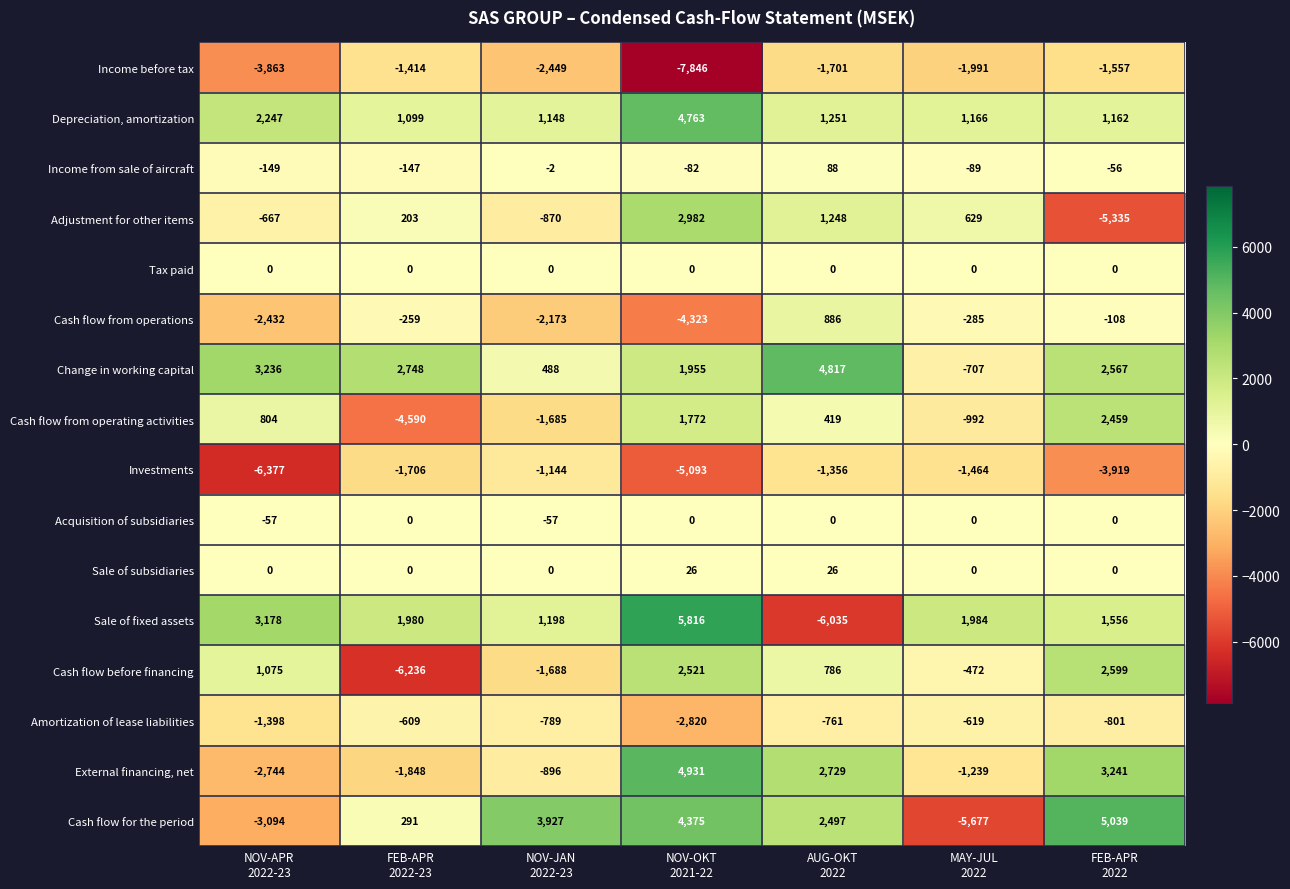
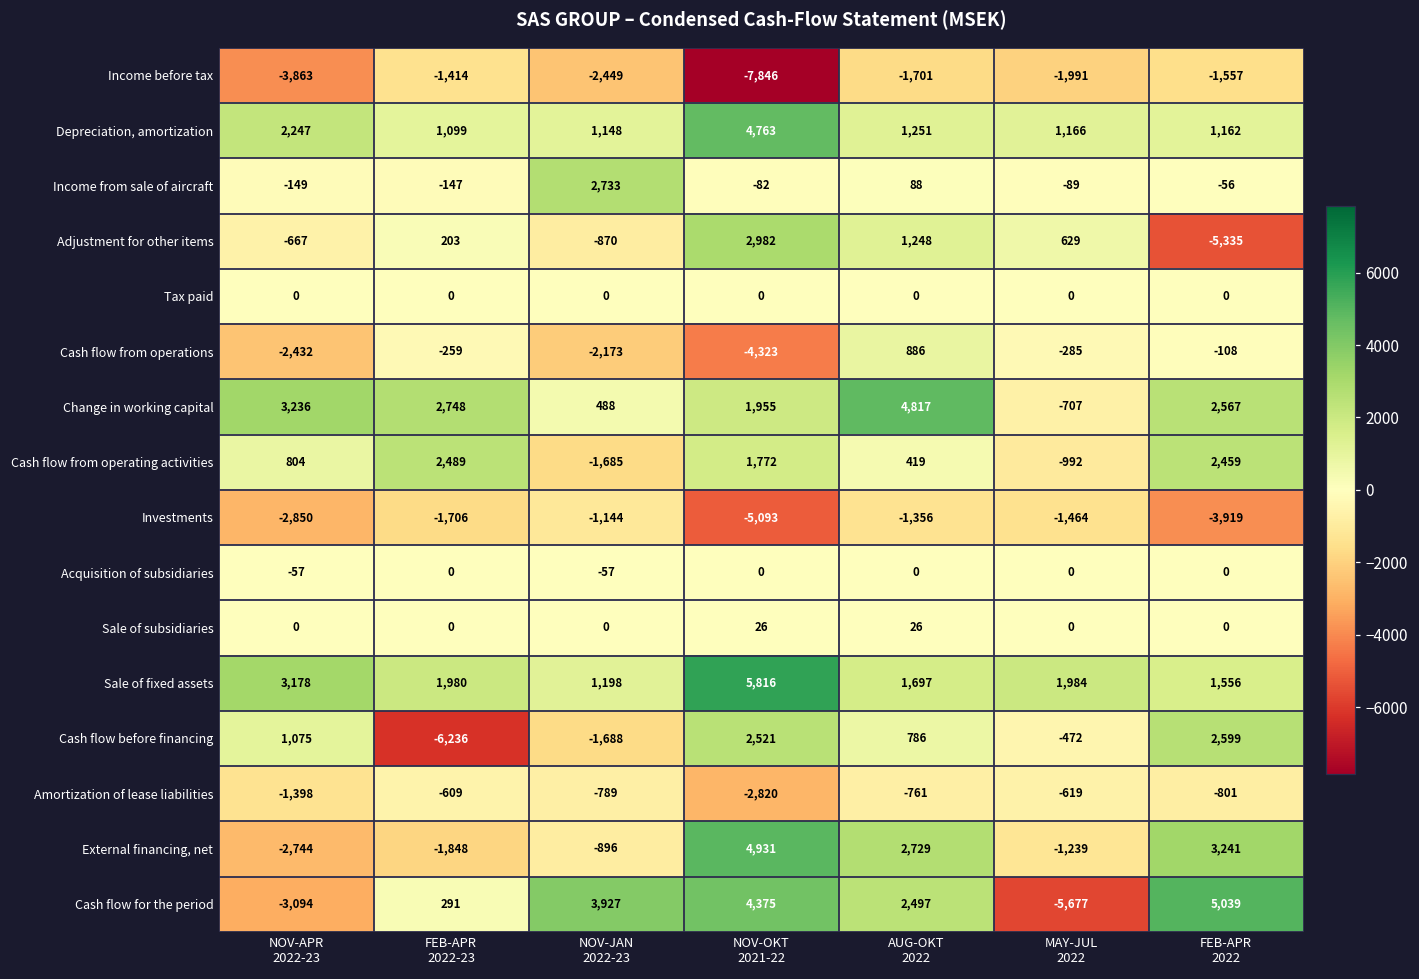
Income from sale of aircraft, NOV-JAN 2022-23: -2 -> 2,733
Cash flow from operating activities, FEB-APR 2022-23: -4,590 -> 2,489
Investments, NOV-APR 2022-23: -6,377 -> -2,850
Sale of fixed assets, AUG-OKT 2022: -6,035 -> 1,697
